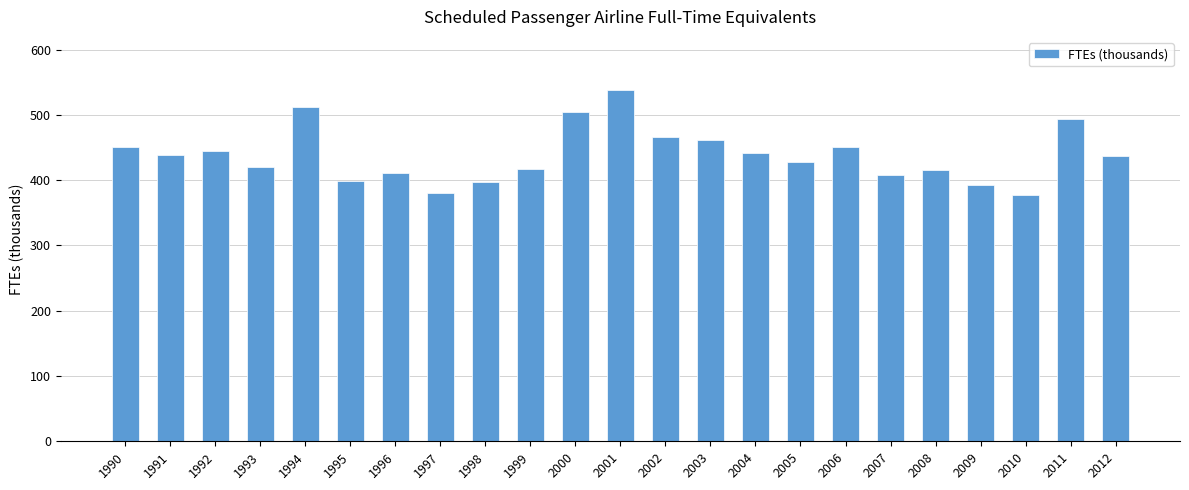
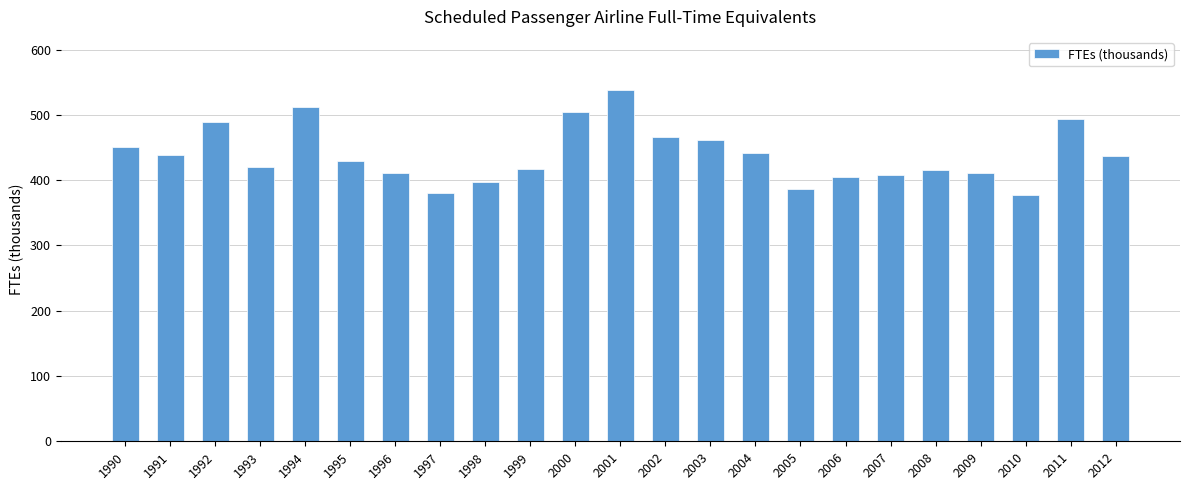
1992: 450 -> 490
1995: 400 -> 430
2005: 430 -> 390
2006: 450 -> 400
2009: 390 -> 410
